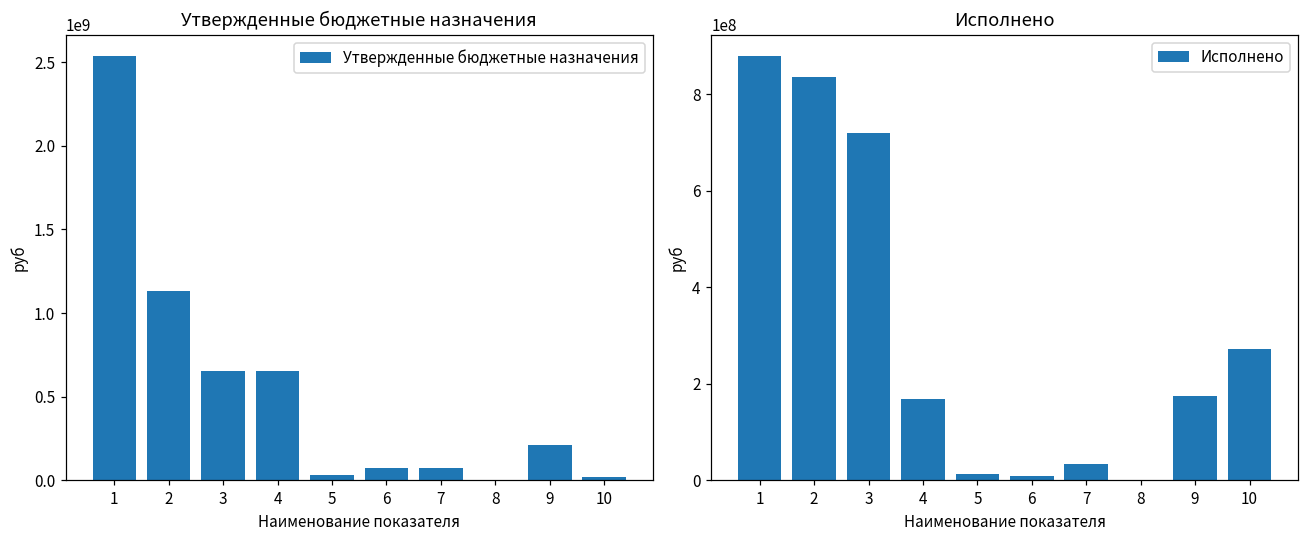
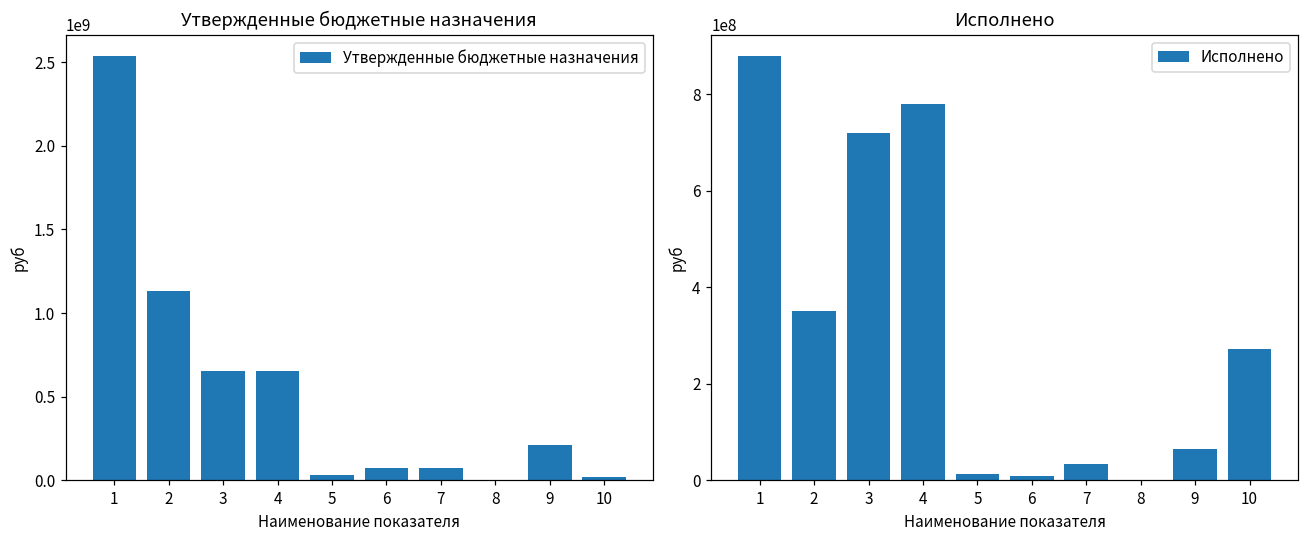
Исполнено, 2: 840000000 -> 350000000
Исполнено, 4: 170000000 -> 780000000
Исполнено, 9: 180000000 -> 70000000
